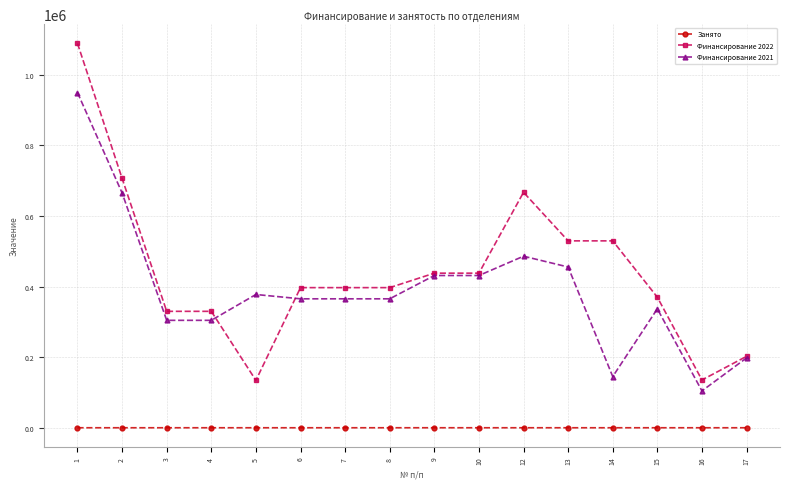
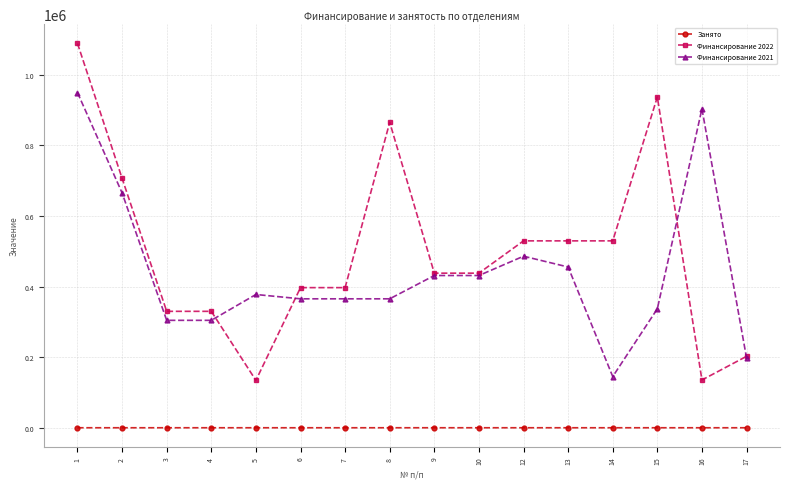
Финансирование 2022, 8: 400000 -> 870000
Финансирование 2022, 12: 670000 -> 530000
Финансирование 2022, 15: 370000 -> 940000
Финансирование 2021, 16: 100000 -> 900000
